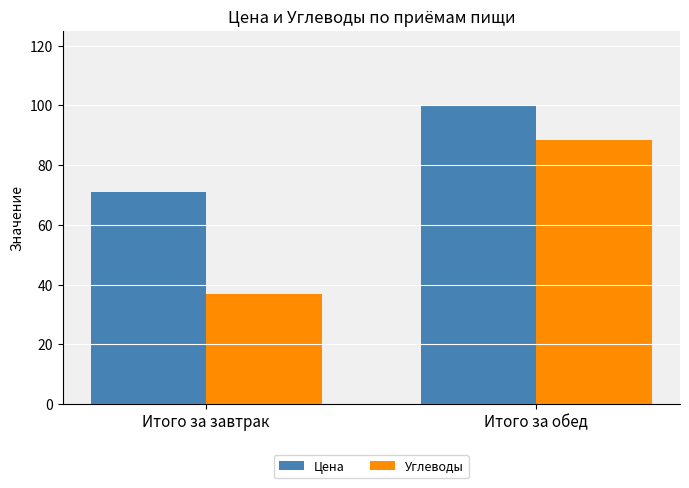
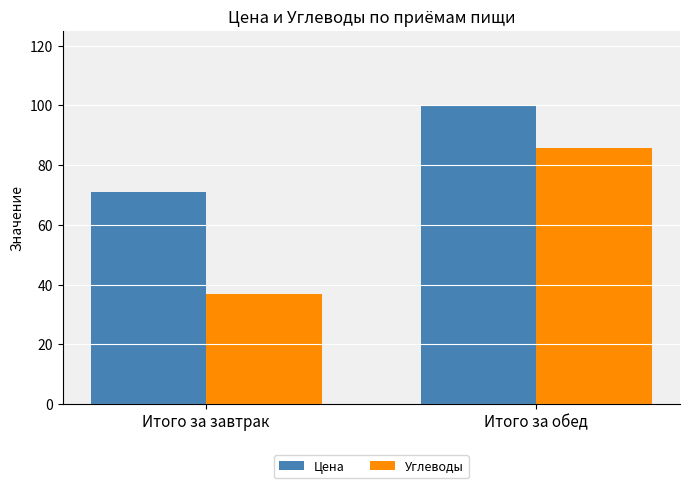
Углеводы, Итого за обед: 89 -> 86
